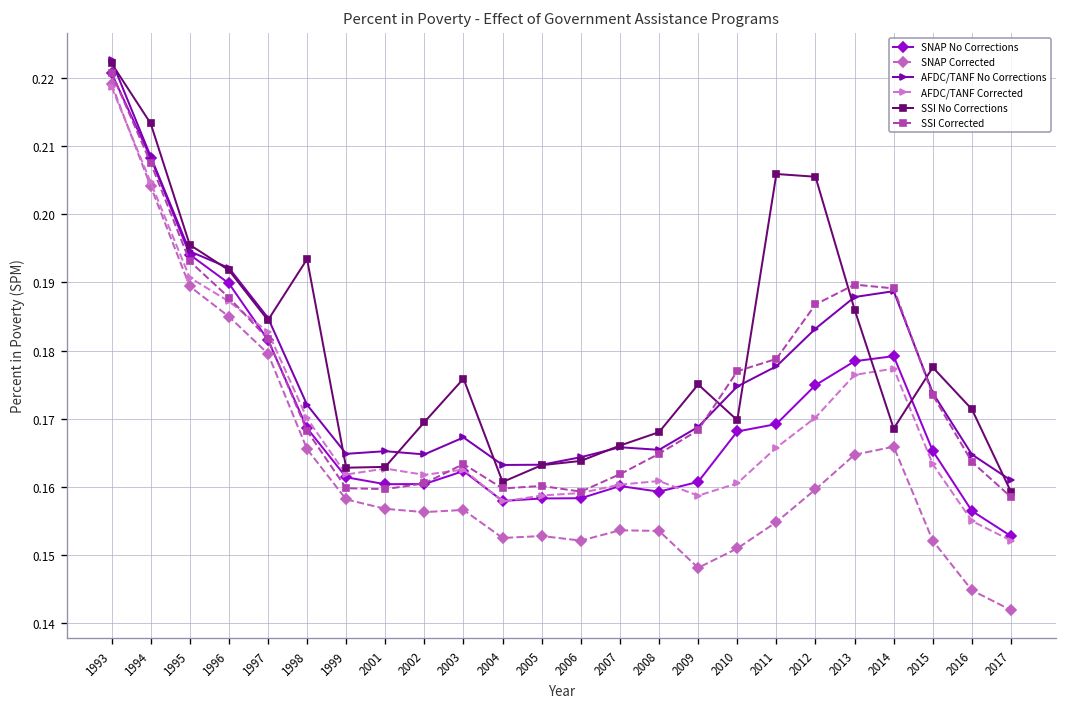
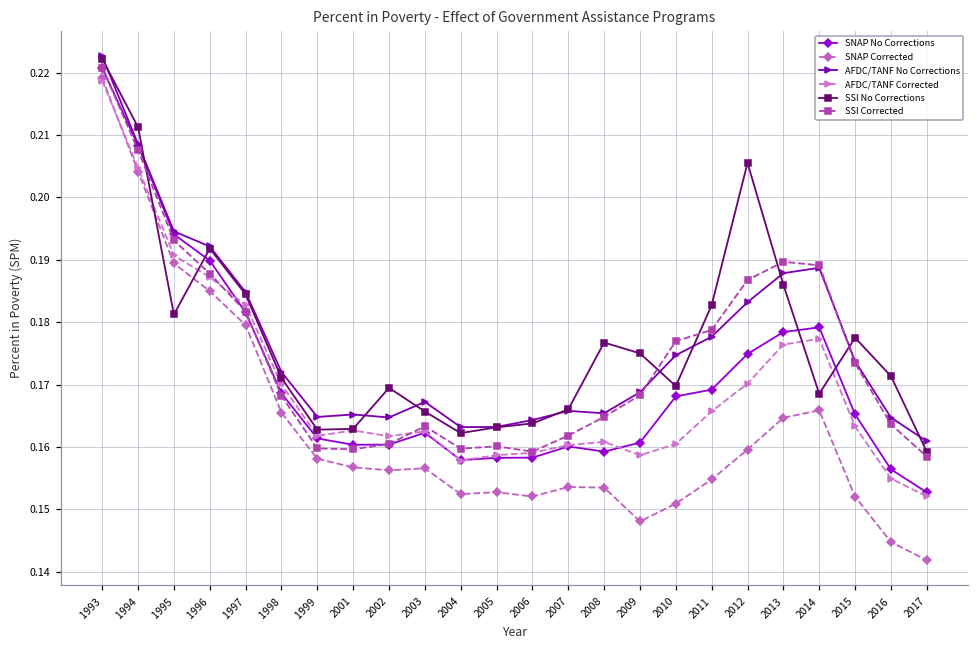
SSI No Corrections, 1994: 0.213 -> 0.211
SSI No Corrections, 1995: 0.196 -> 0.181
SSI No Corrections, 1998: 0.193 -> 0.171
SSI No Corrections, 2003: 0.176 -> 0.166
SSI No Corrections, 2004: 0.161 -> 0.162
SSI No Corrections, 2008: 0.168 -> 0.177
SSI No Corrections, 2011: 0.206 -> 0.183
